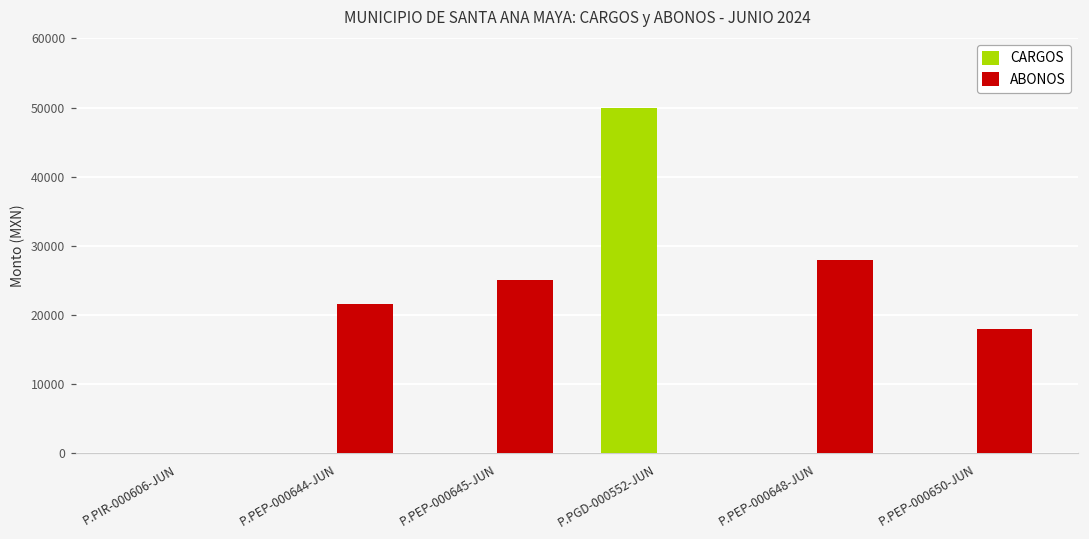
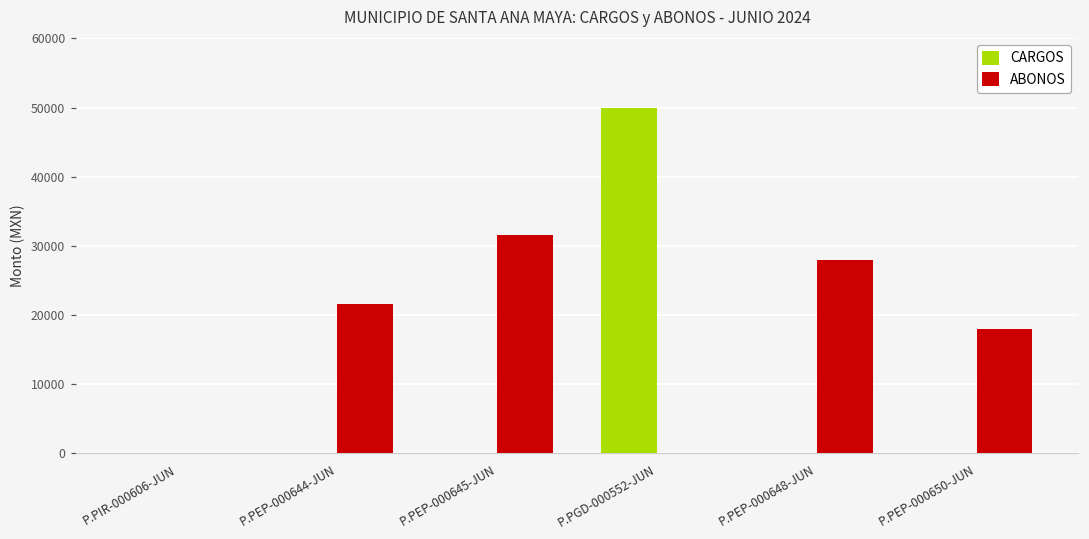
ABONOS, P.PEP-000645-JUN: 25000 -> 32000
